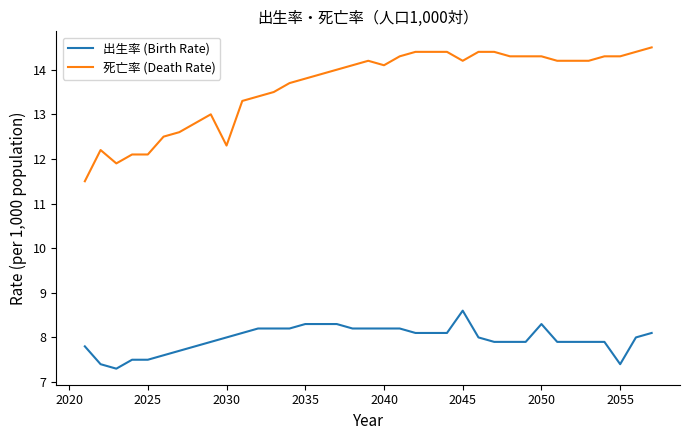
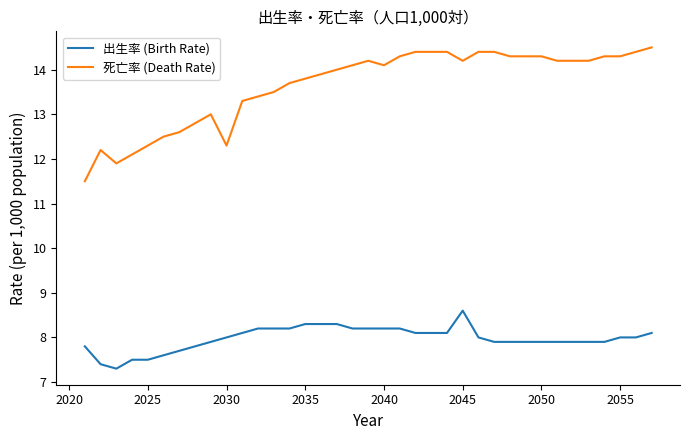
死亡率 (Death Rate), 2025: 12.1 -> 12.3
出生率 (Birth Rate), 2050: 8.3 -> 7.9
出生率 (Birth Rate), 2055: 7.4 -> 8.0
